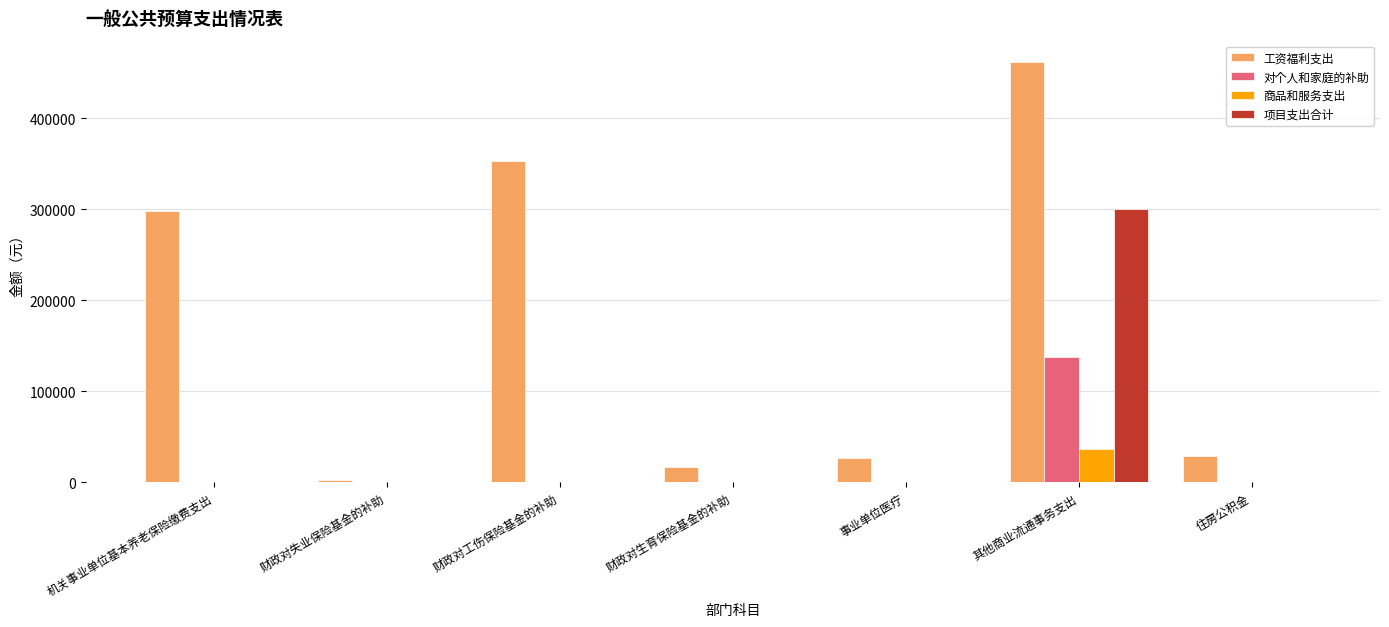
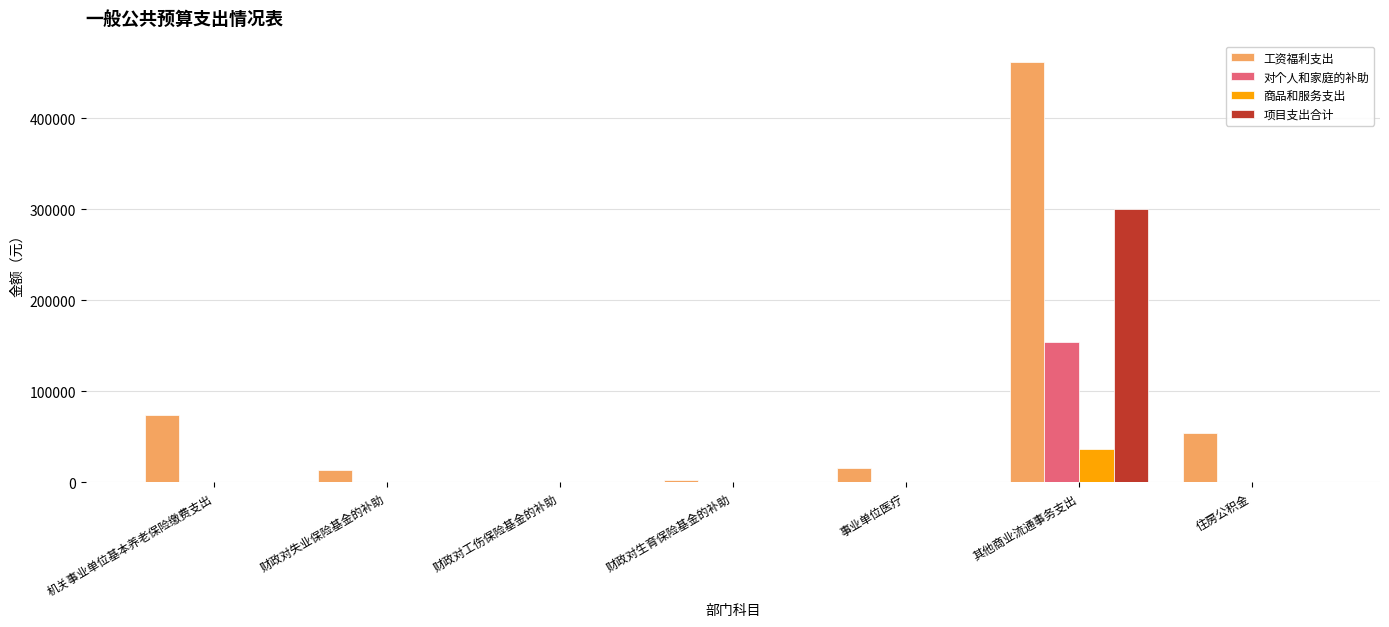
工资福利支出, 机关事业单位基本养老保险缴费支出: 300000 -> 70000
工资福利支出, 财政对失业保险基金的补助: 0 -> 10000
工资福利支出, 财政对工伤保险基金的补助: 350000 -> 0
工资福利支出, 财政对生育保险基金的补助: 20000 -> 0
工资福利支出, 事业单位医疗: 30000 -> 20000
对个人和家庭的补助, 其他商业流通事务支出: 140000 -> 150000
工资福利支出, 住房公积金: 30000 -> 50000
